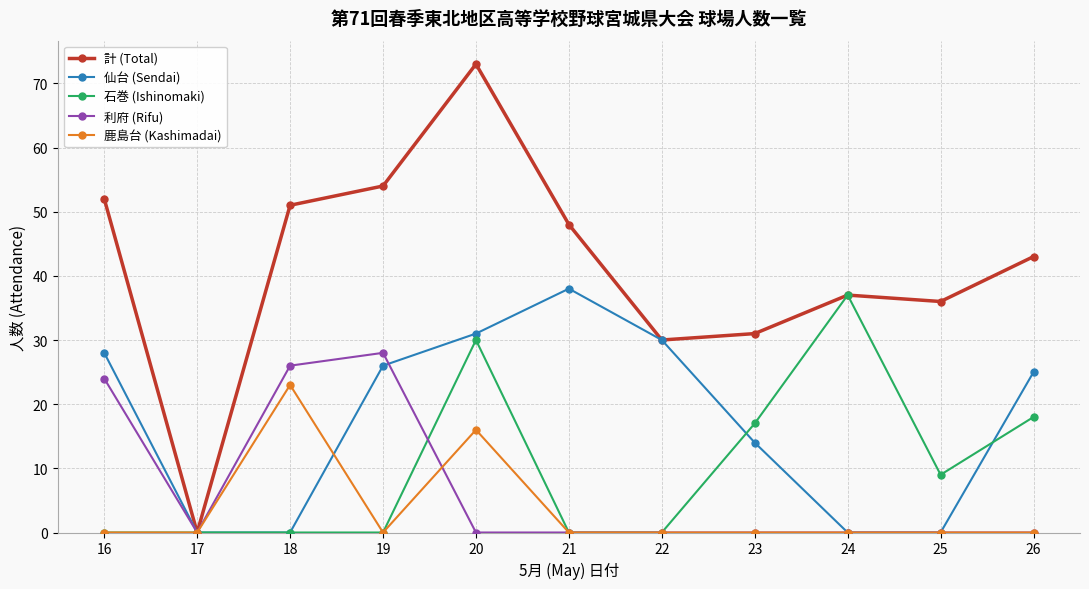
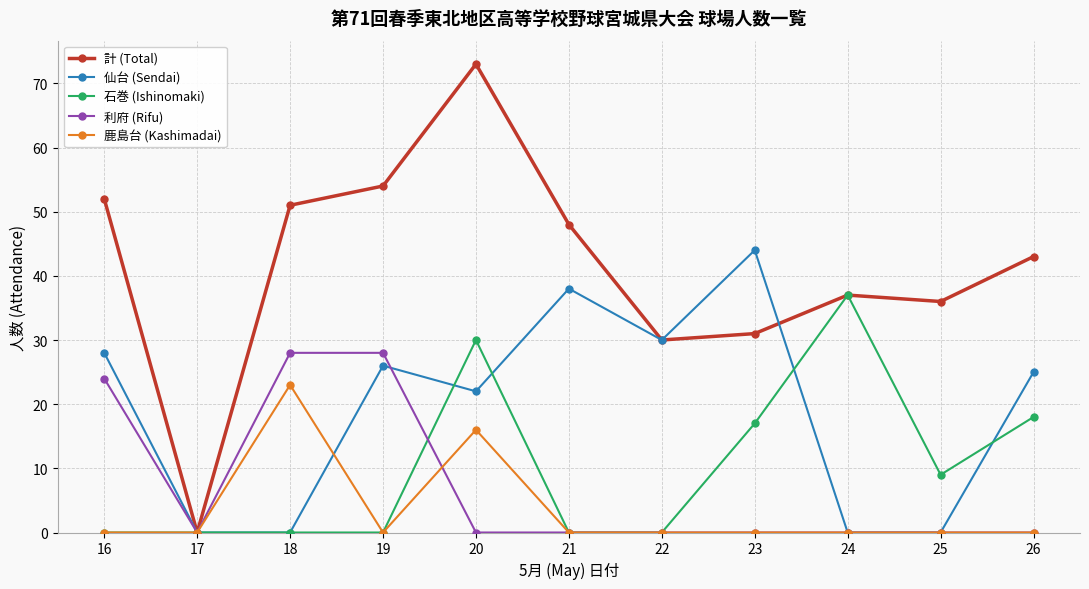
利府 (Rifu), 18: 26 -> 28
仙台 (Sendai), 20: 31 -> 22
仙台 (Sendai), 23: 14 -> 44
